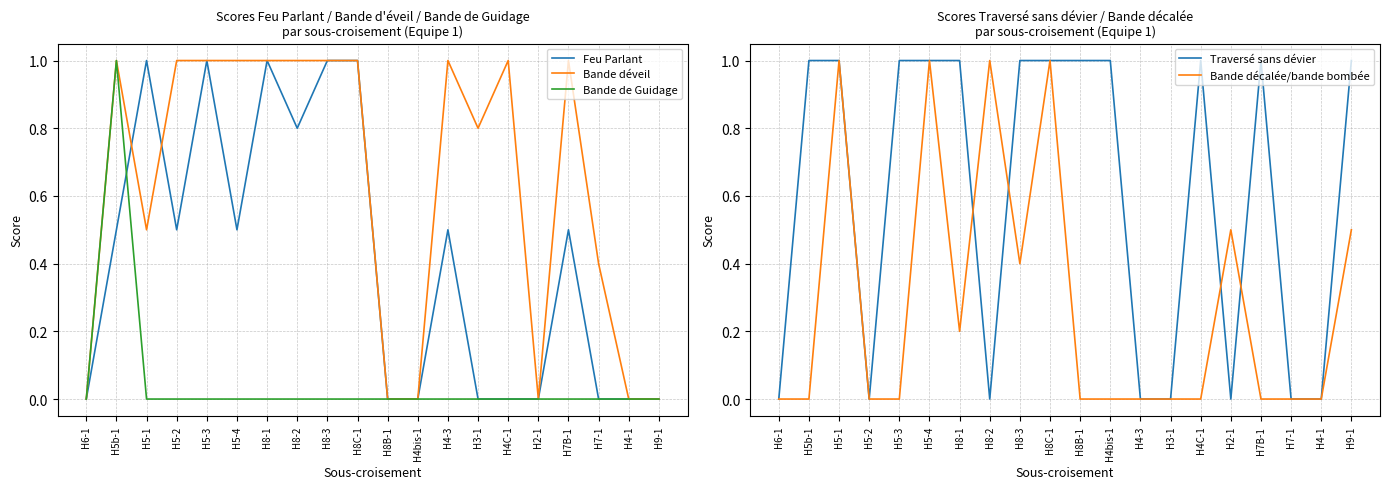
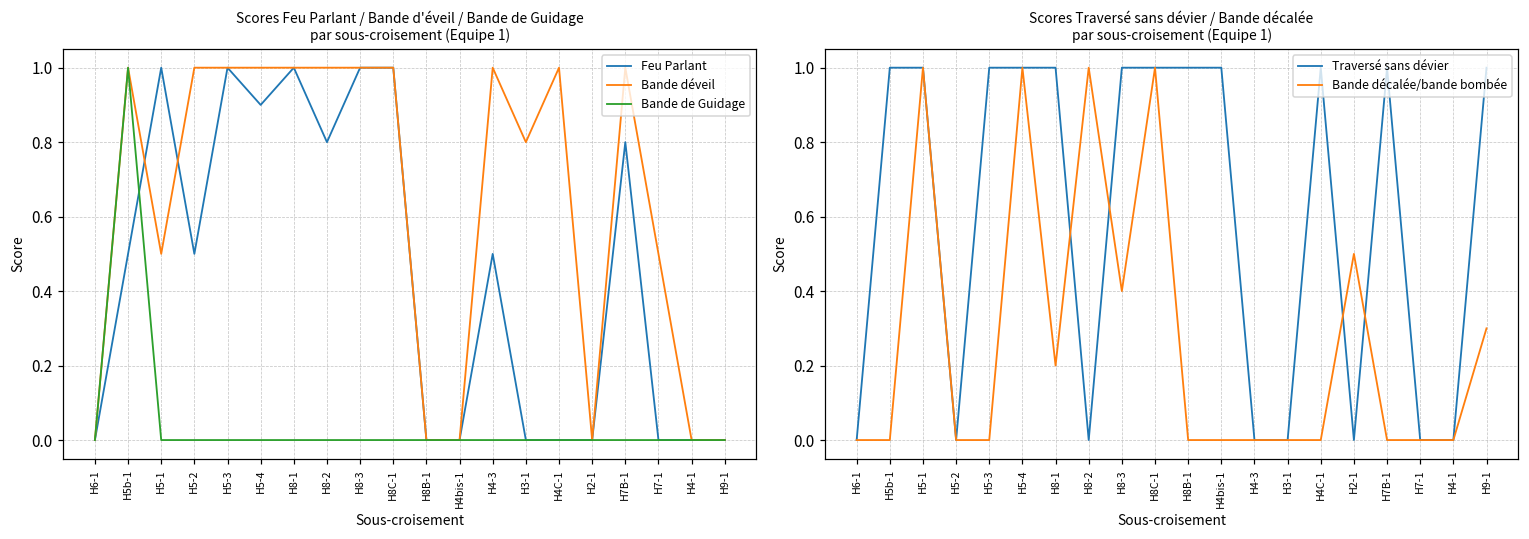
Scores Feu Parlant / Bande d'éveil / Bande de Guidage par sous-croisement (Equipe 1), Feu Parlant, H5-4: 0.5 -> 0.9
Scores Feu Parlant / Bande d'éveil / Bande de Guidage par sous-croisement (Equipe 1), Feu Parlant, H7B-1: 0.5 -> 0.8
Scores Feu Parlant / Bande d'éveil / Bande de Guidage par sous-croisement (Equipe 1), Bande déveil, H7-1: 0.4 -> 0.5
Scores Traversé sans dévier / Bande décalée par sous-croisement (Equipe 1), Bande décalée/bande bombée, H9-1: 0.5 -> 0.3
